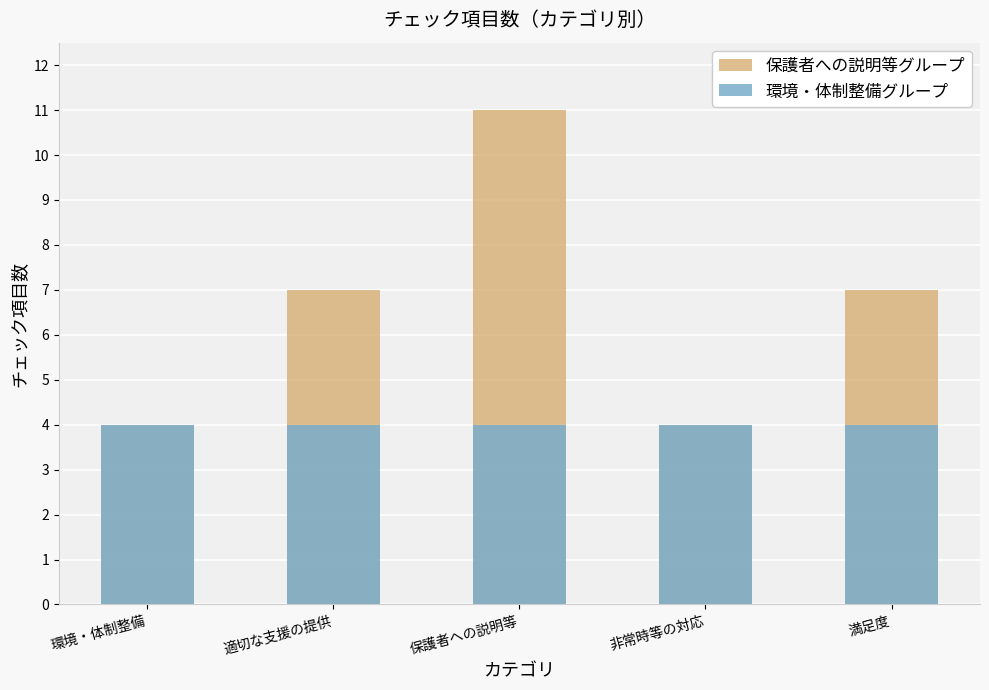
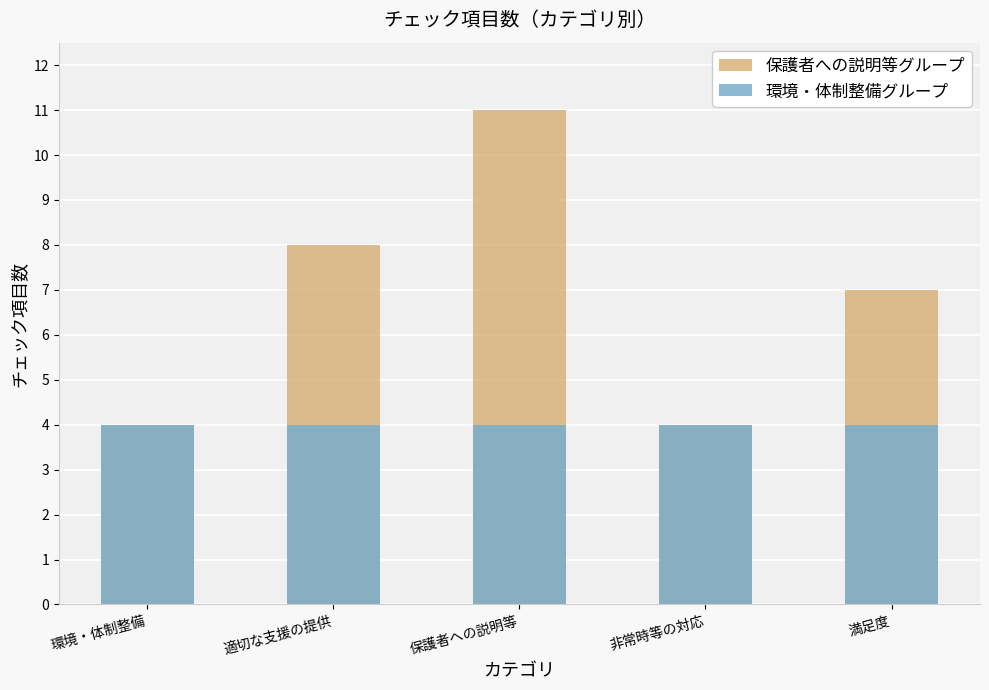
保護者への説明等グループ, 適切な支援の提供: 7 -> 8
